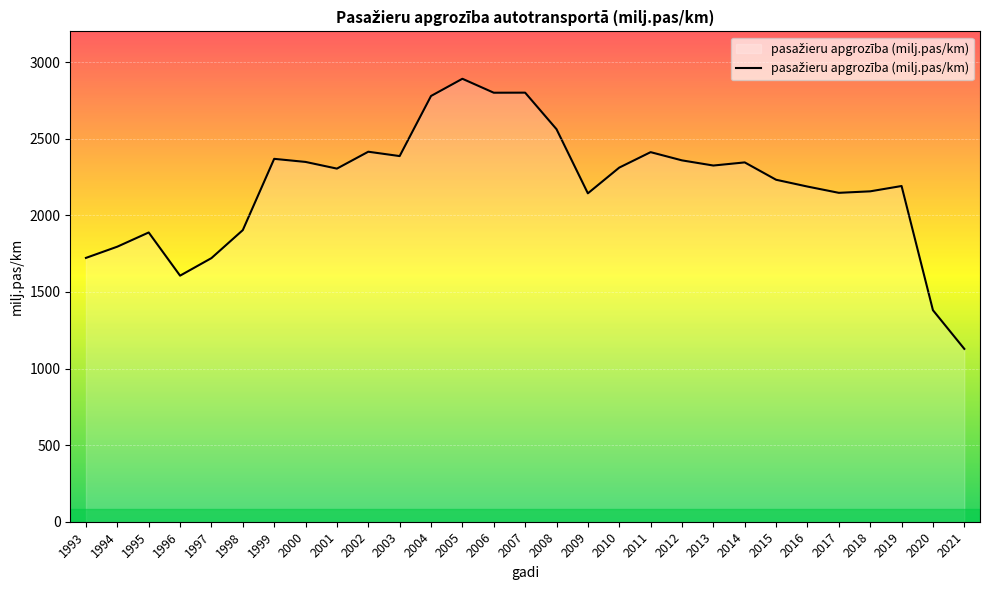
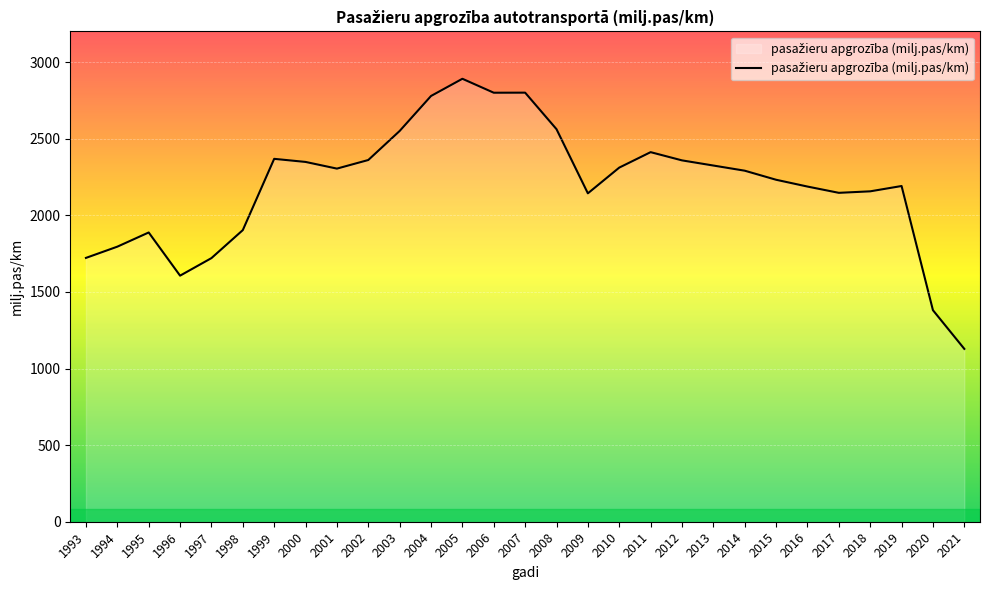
2002: 2410 -> 2360
2003: 2390 -> 2550
2014: 2350 -> 2290
